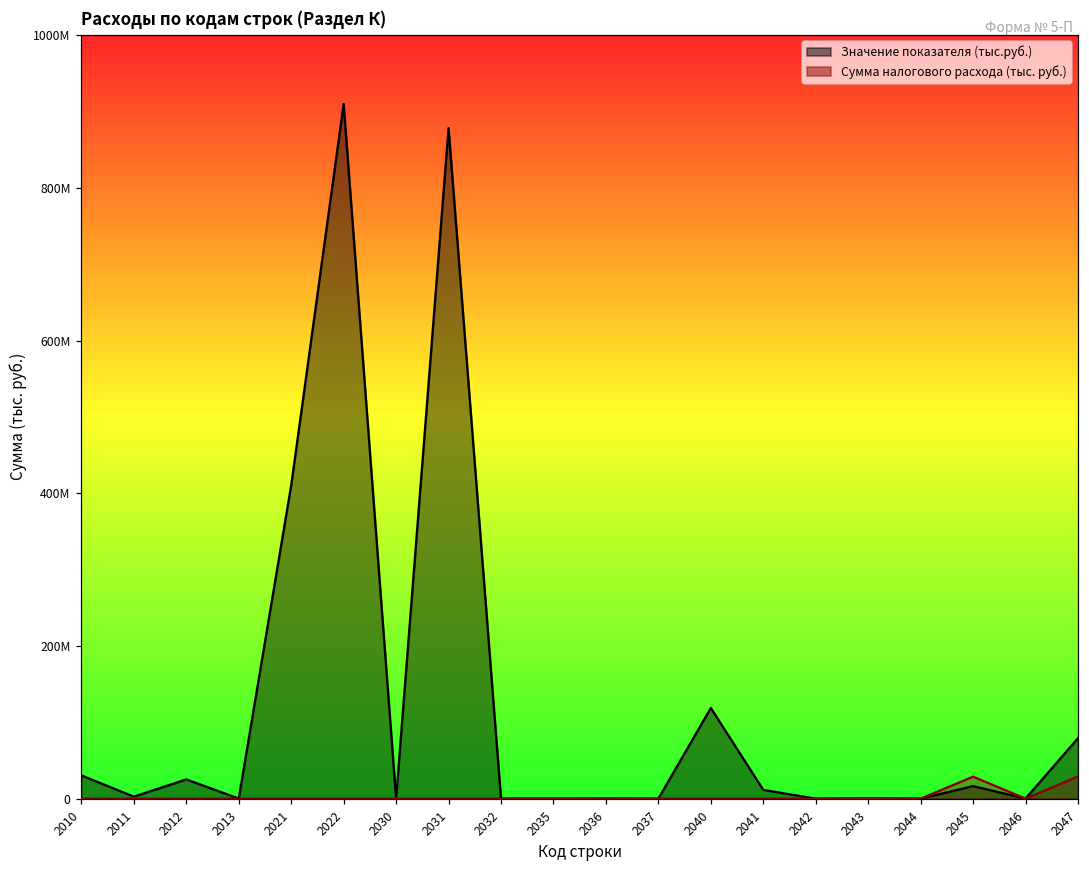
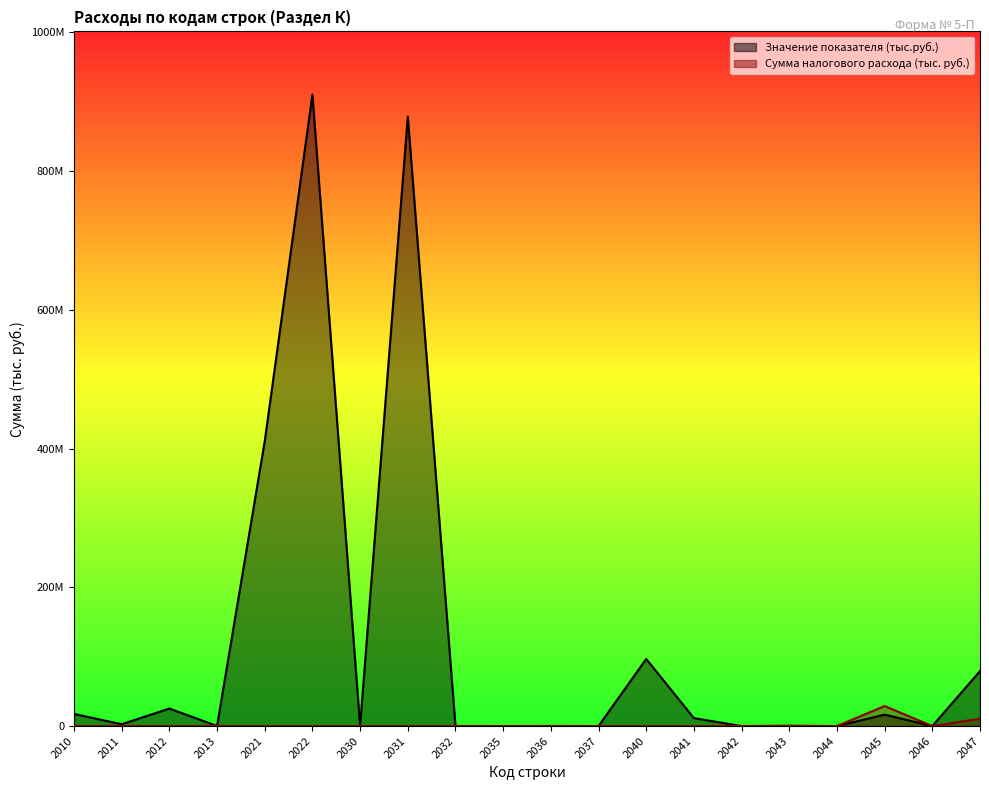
Значение показателя (тыс.руб.), 2010: 30000000 -> 20000000
Значение показателя (тыс.руб.), 2040: 120000000 -> 100000000
Сумма налогового расхода (тыс. руб.), 2047: 30000000 -> 10000000
